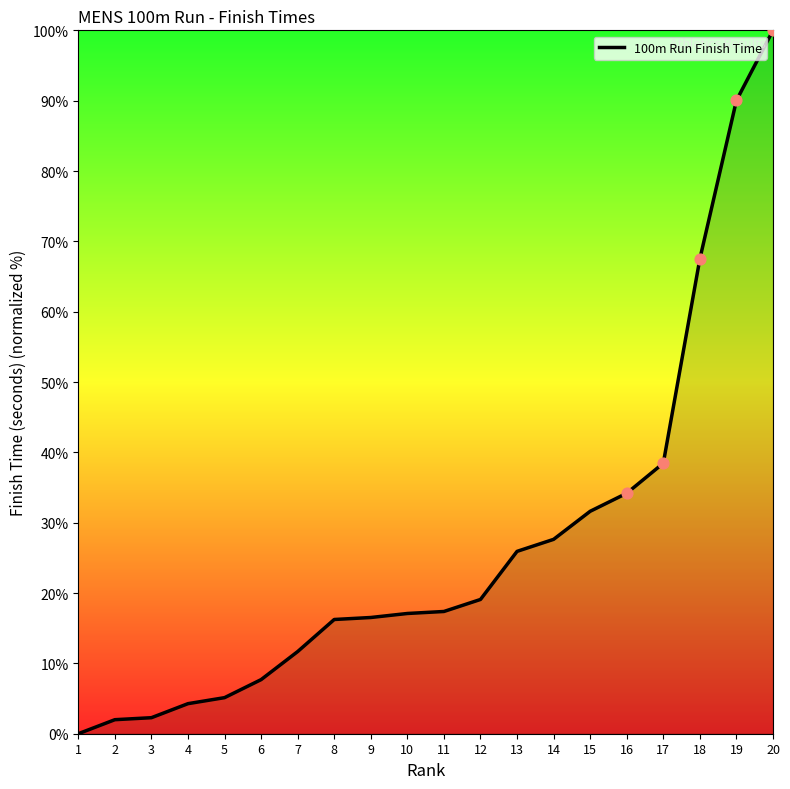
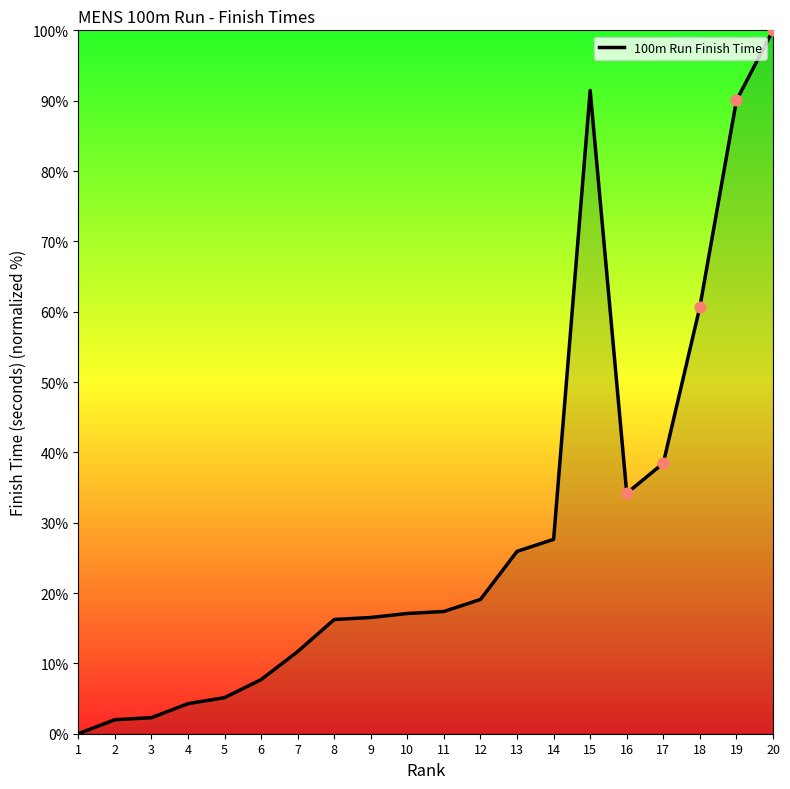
100m Run Finish Time, 15: 32% -> 91%
100m Run Finish Time, 18: 68% -> 61%
